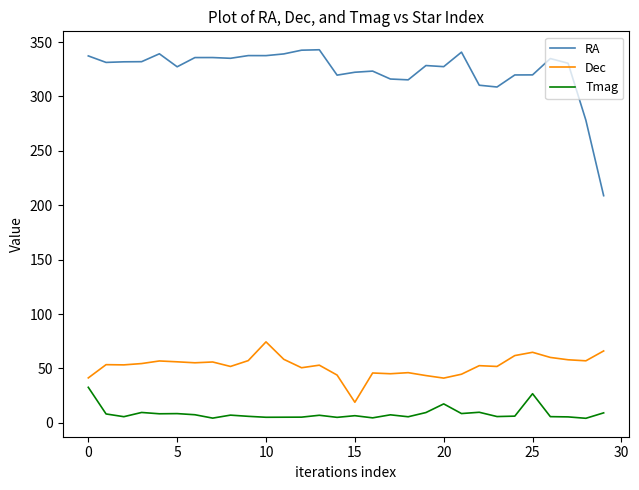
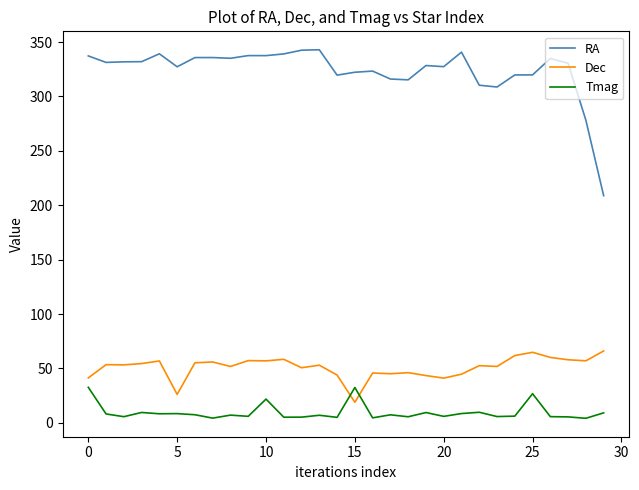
Dec, 5: 56 -> 26
Dec, 10: 74 -> 57
Tmag, 10: 5 -> 22
Tmag, 15: 7 -> 33
Tmag, 20: 17 -> 6
